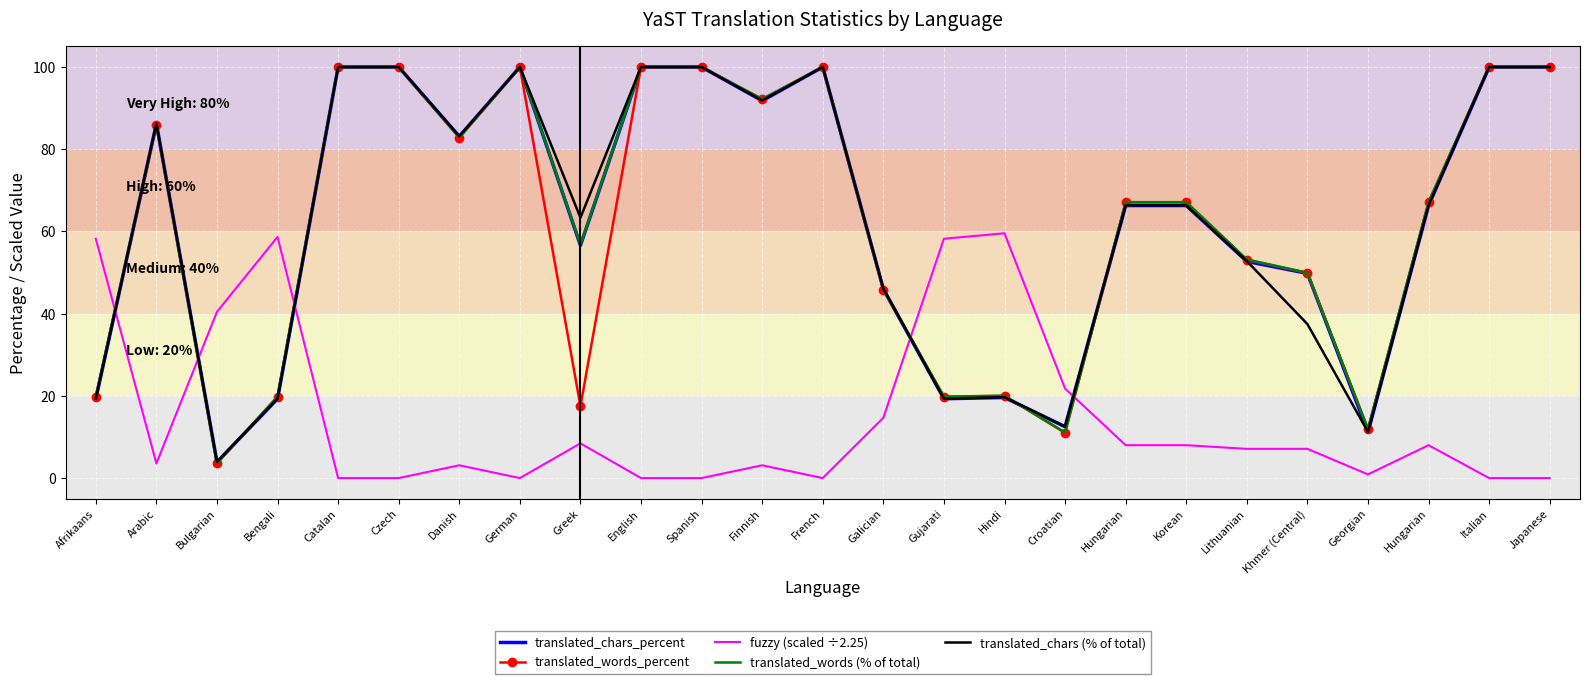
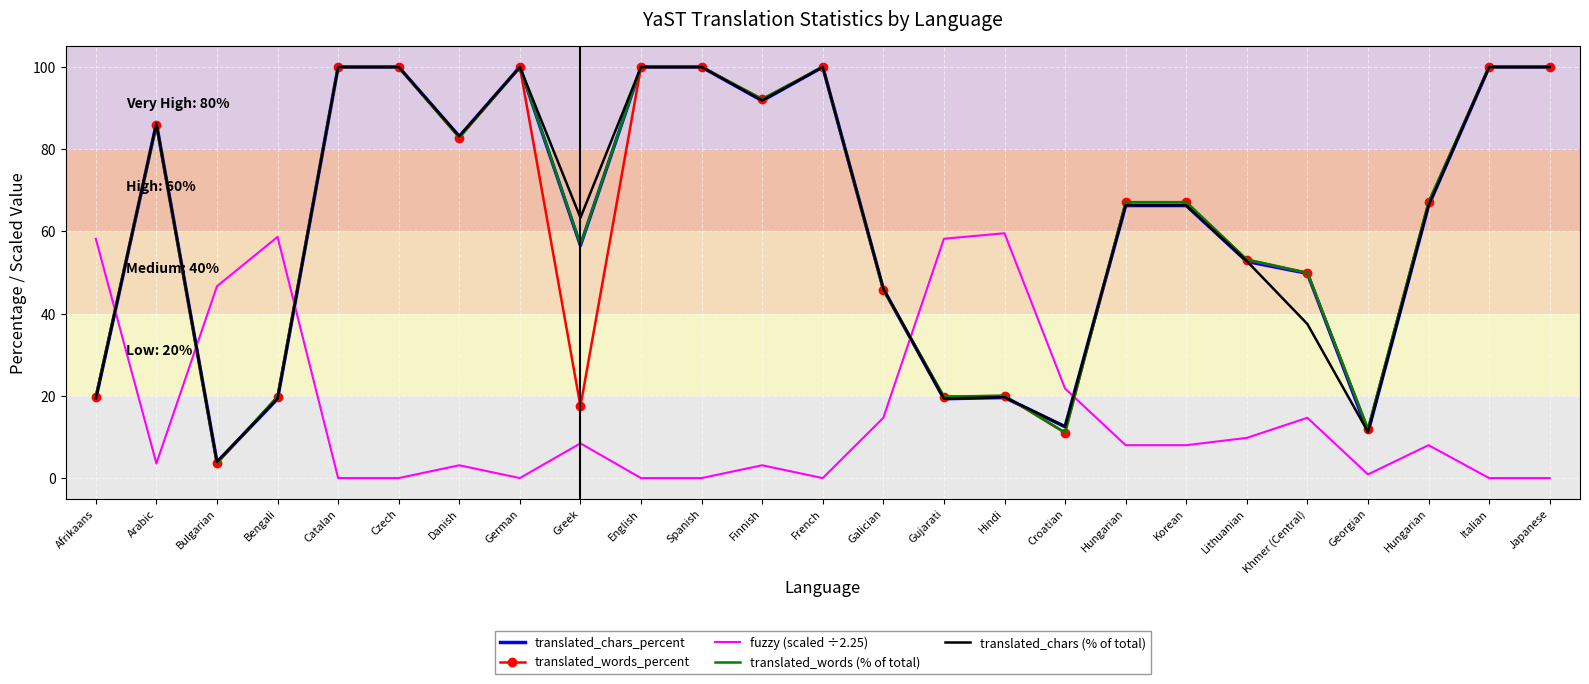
fuzzy (scaled ÷2.25), Bulgarian: 40 -> 47
fuzzy (scaled ÷2.25), Lithuanian: 7 -> 10
fuzzy (scaled ÷2.25), Khmer (Central): 7 -> 15
